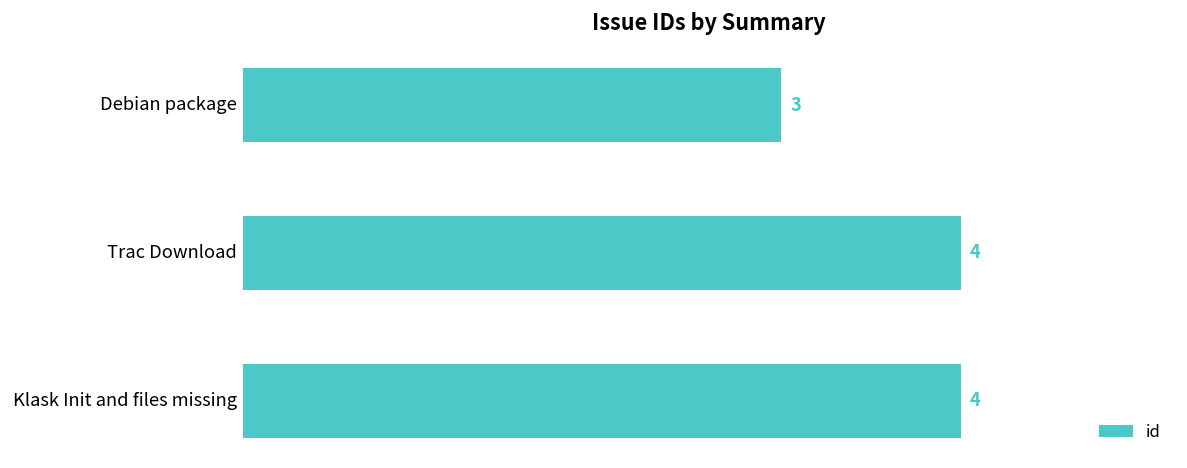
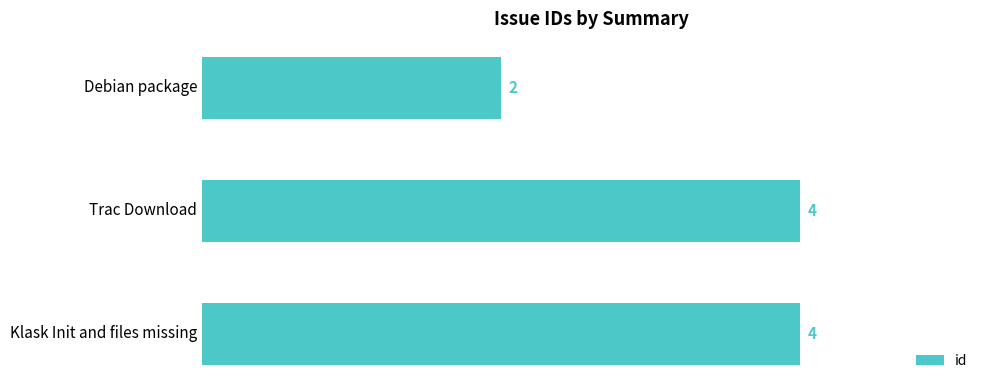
Debian package: 3 -> 2
